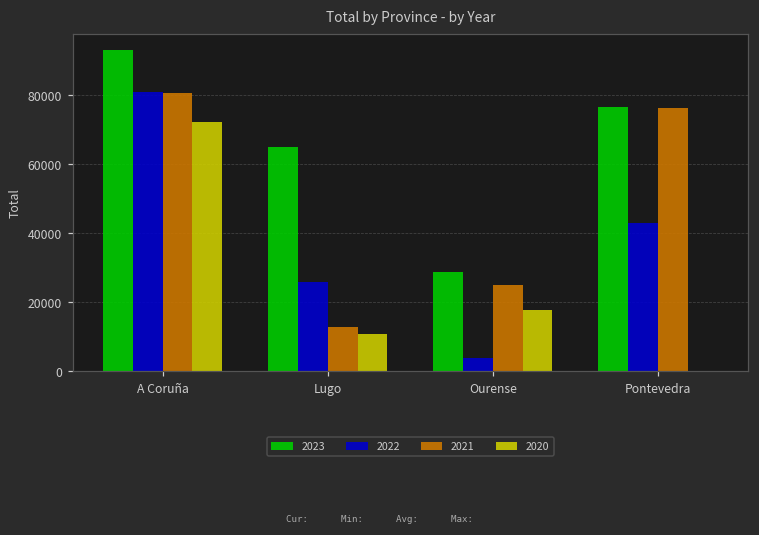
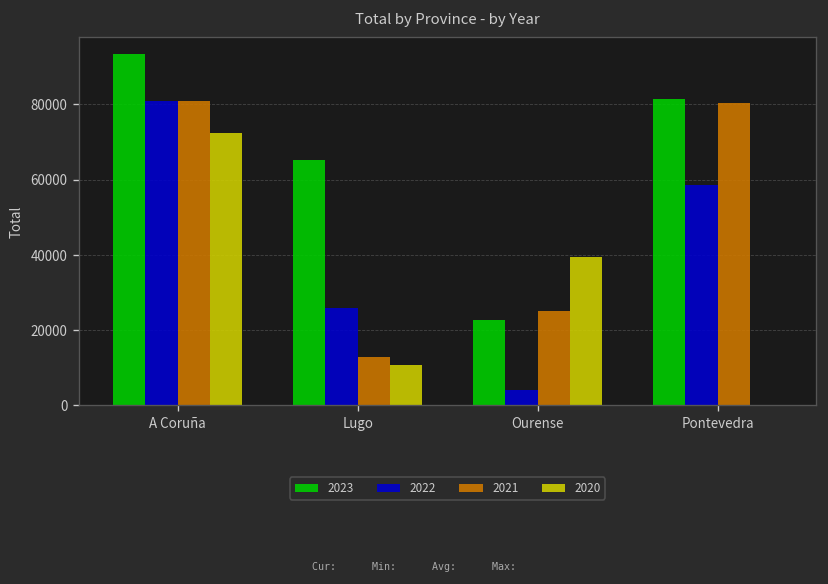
2023, Ourense: 29000 -> 23000
2020, Ourense: 18000 -> 39000
2023, Pontevedra: 77000 -> 81000
2022, Pontevedra: 43000 -> 59000
2021, Pontevedra: 76000 -> 80000
